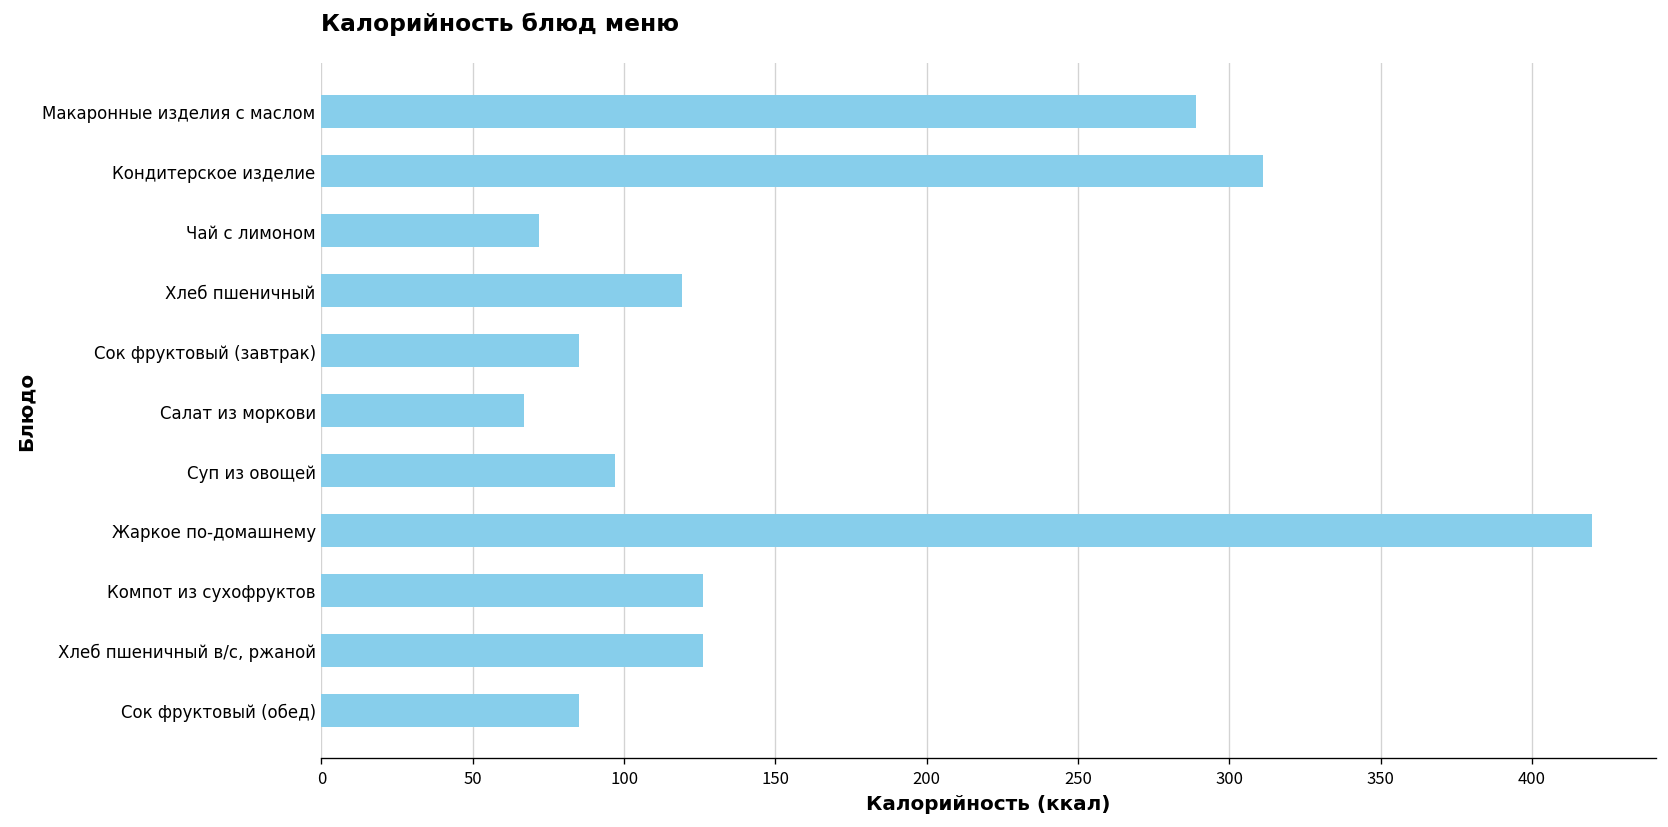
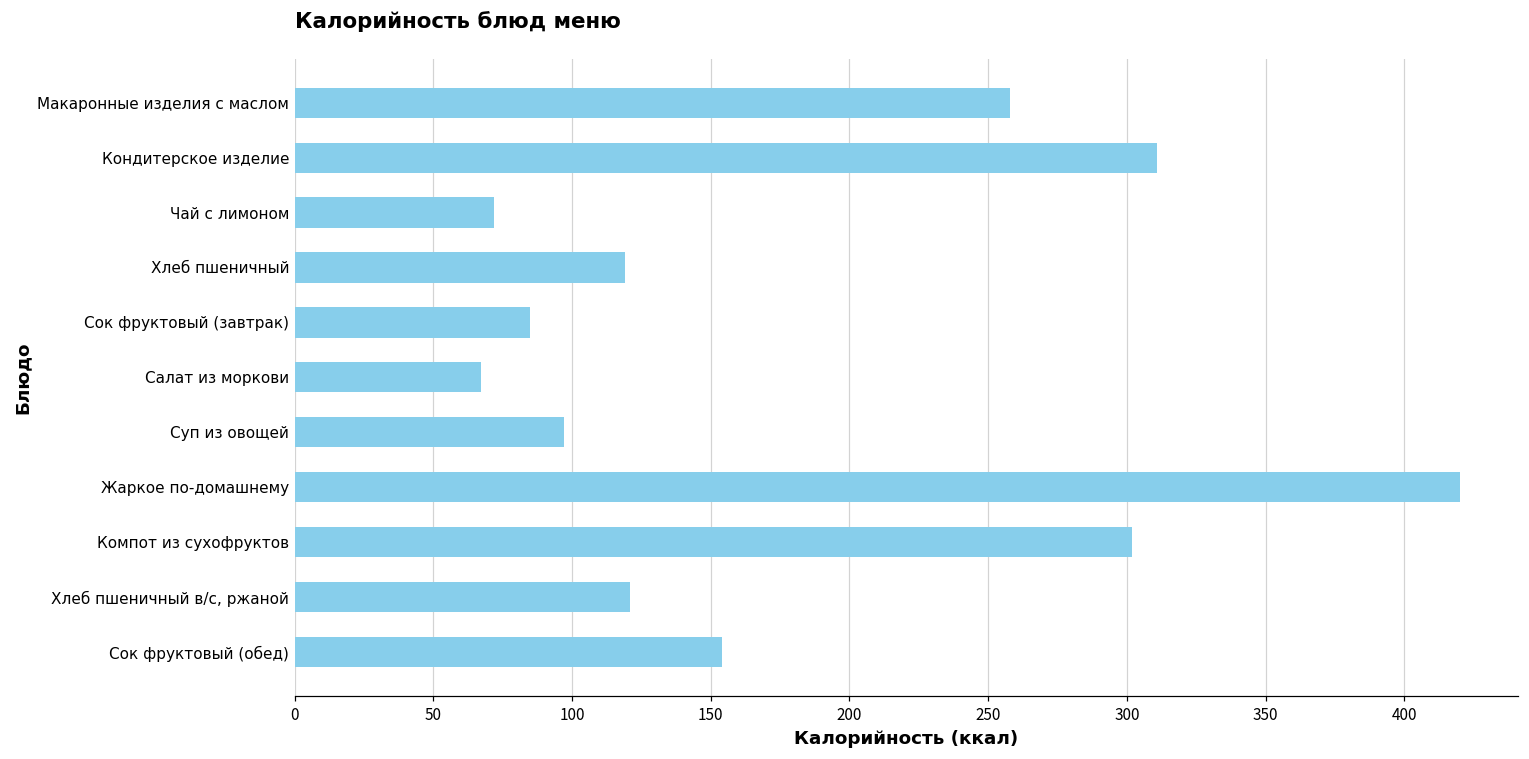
Макаронные изделия с маслом: 289 -> 258
Компот из сухофруктов: 126 -> 302
Хлеб пшеничный в/с, ржаной: 126 -> 121
Сок фруктовый (обед): 85 -> 154
